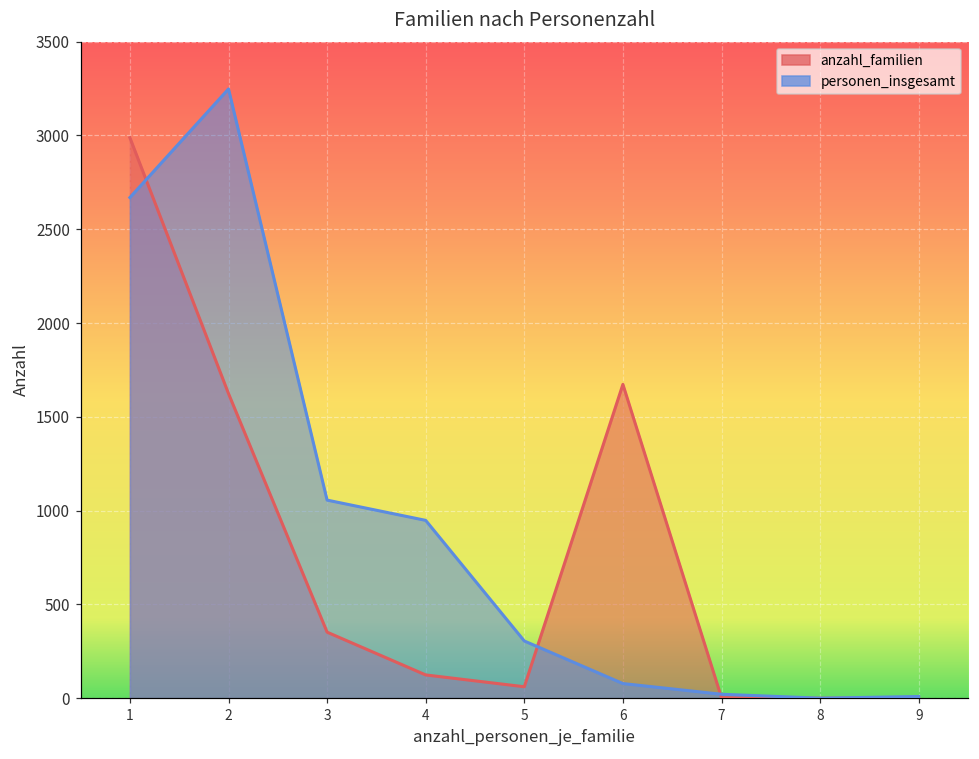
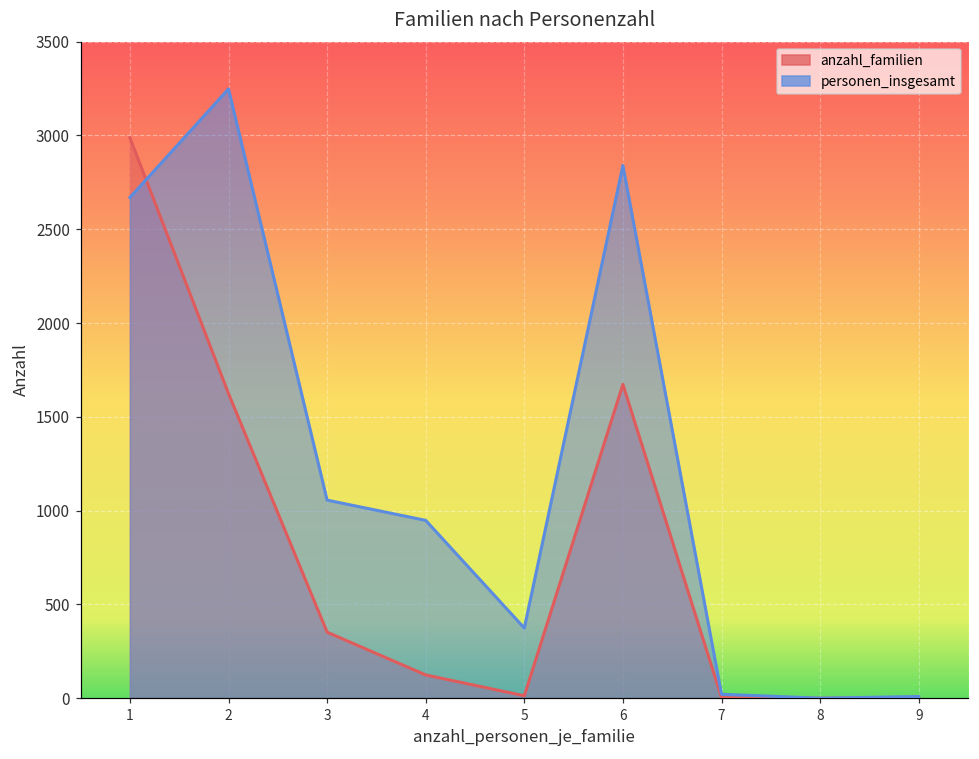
anzahl_familien, 5: 60 -> 10
personen_insgesamt, 5: 310 -> 370
personen_insgesamt, 6: 80 -> 2840
